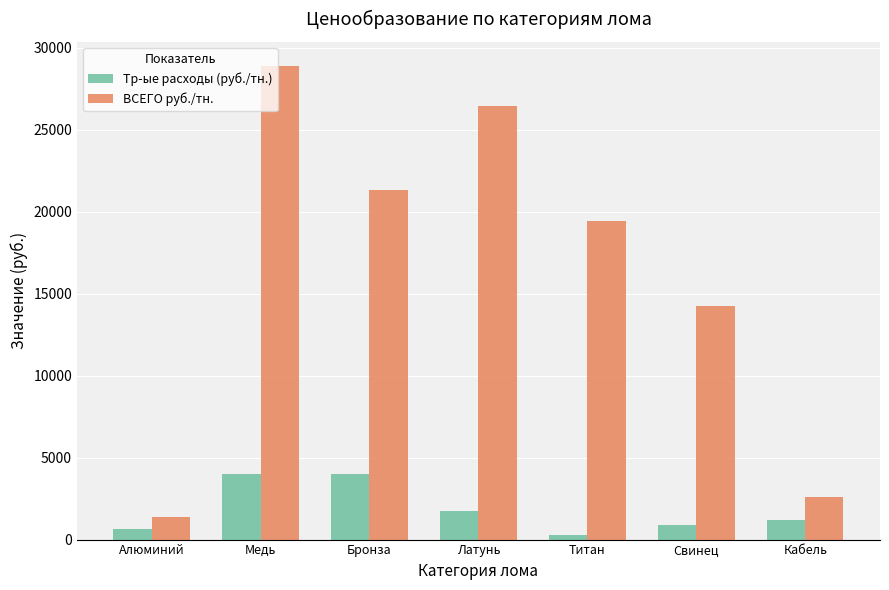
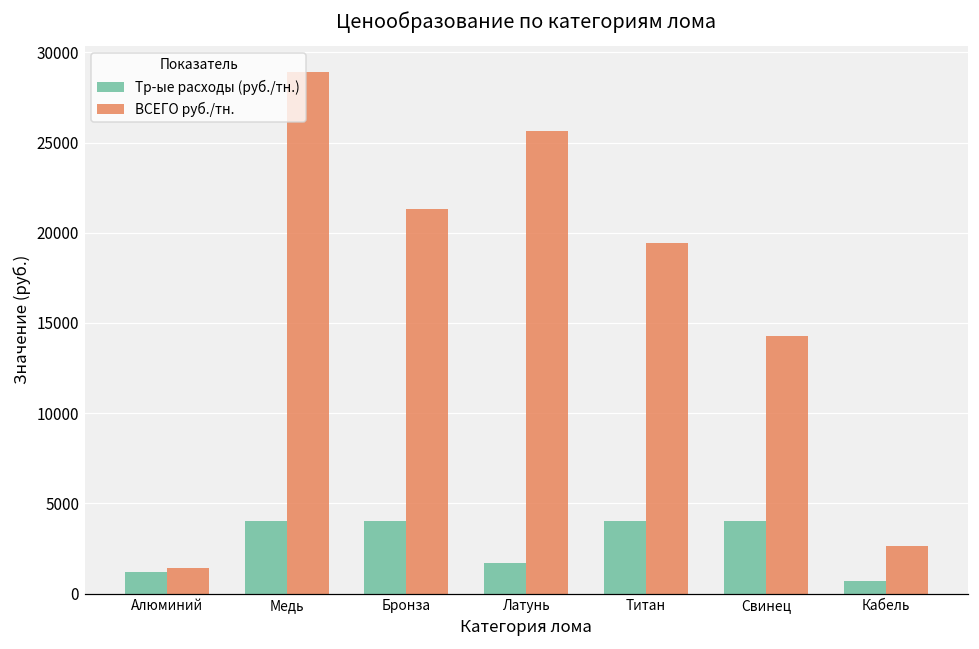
Тр-ые расходы (руб./тн.), Алюминий: 700 -> 1200
ВСЕГО руб./тн., Латунь: 26400 -> 25600
Тр-ые расходы (руб./тн.), Титан: 300 -> 4000
Тр-ые расходы (руб./тн.), Свинец: 900 -> 4000
Тр-ые расходы (руб./тн.), Кабель: 1200 -> 700
